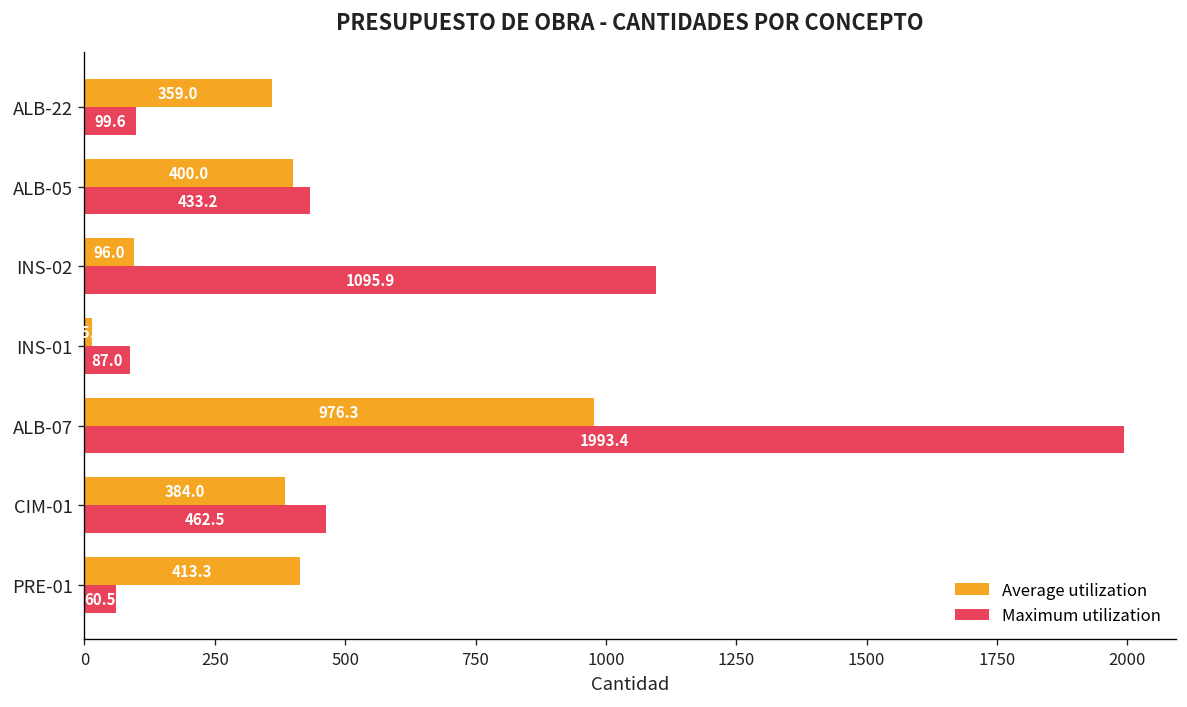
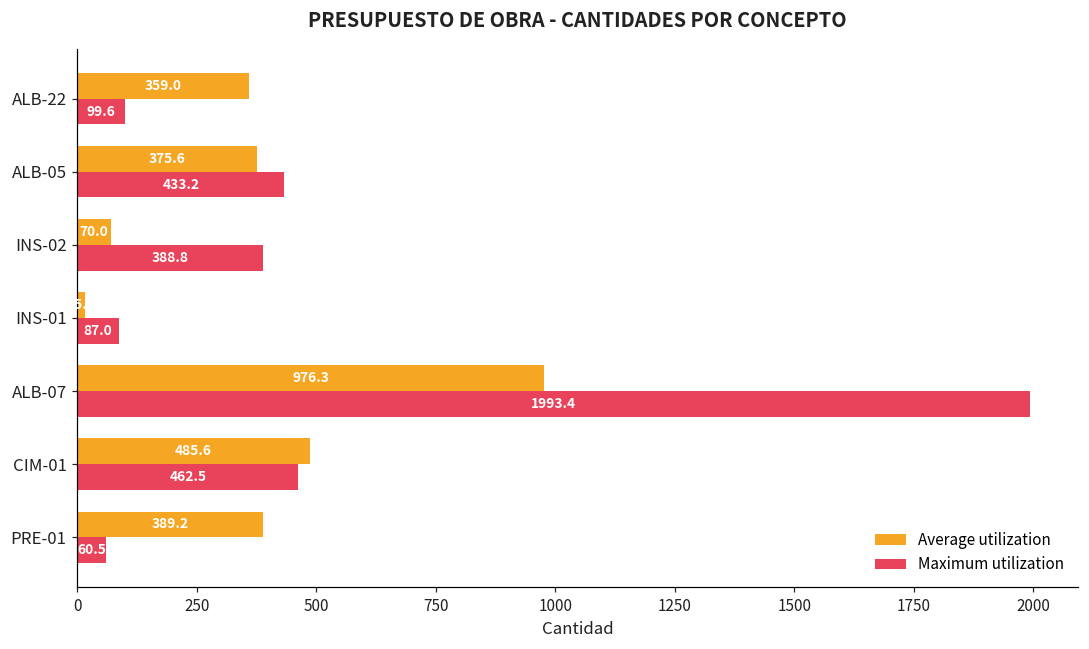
Average utilization, ALB-05: 400.0 -> 375.6
Average utilization, INS-02: 96.0 -> 70.0
Maximum utilization, INS-02: 1095.9 -> 388.8
Average utilization, CIM-01: 384.0 -> 485.6
Average utilization, PRE-01: 413.3 -> 389.2
